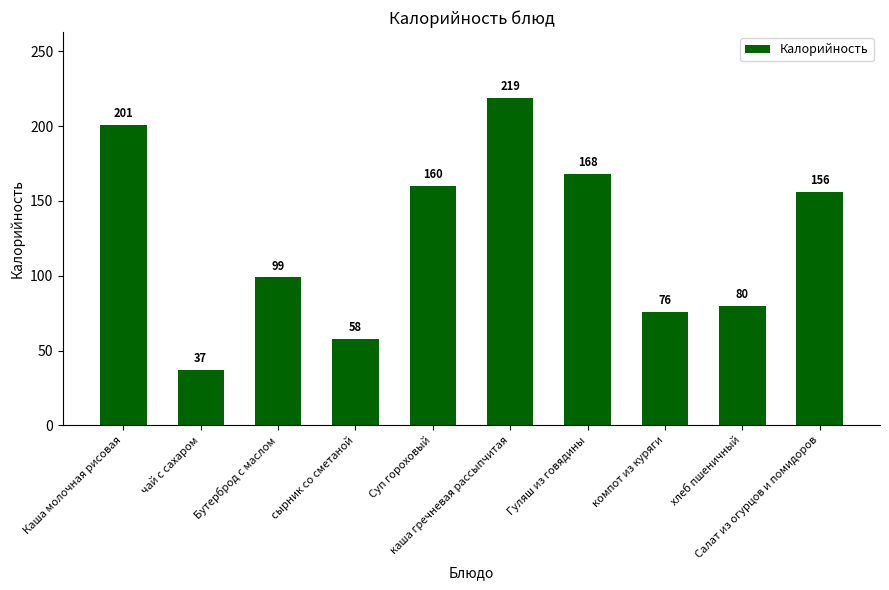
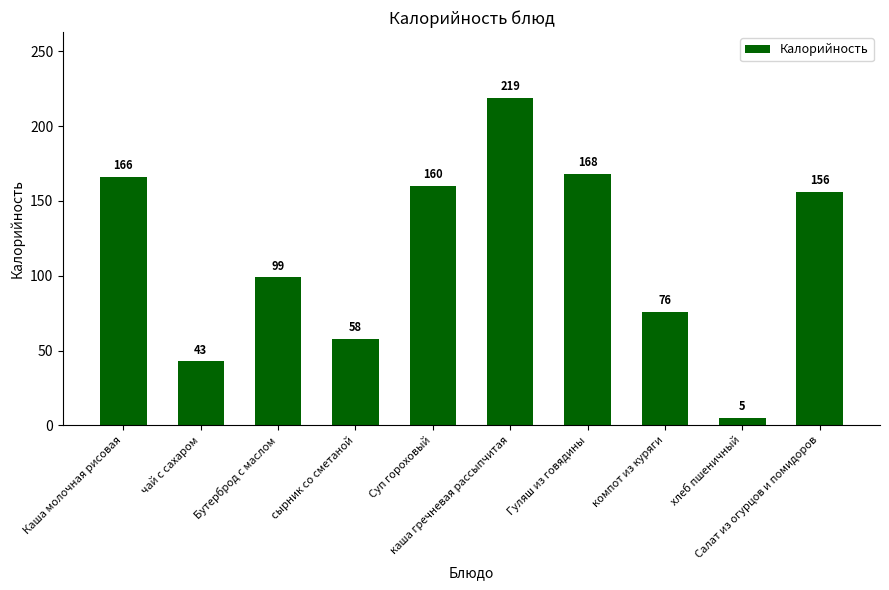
Каша молочная рисовая: 201 -> 166
чай с сахаром: 37 -> 43
хлеб пшеничный: 80 -> 5
